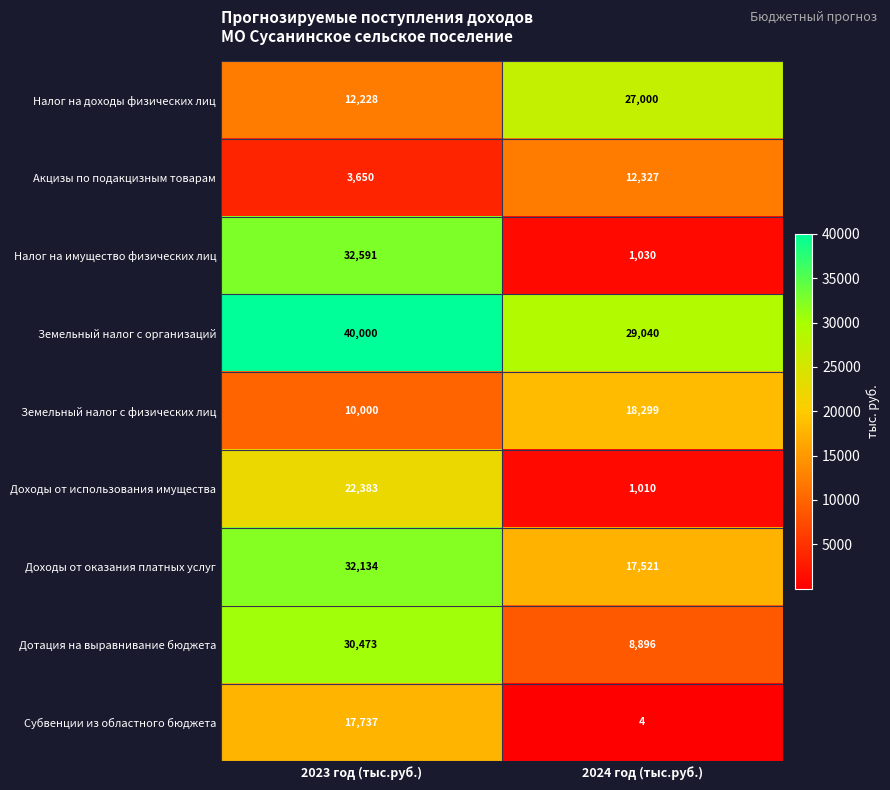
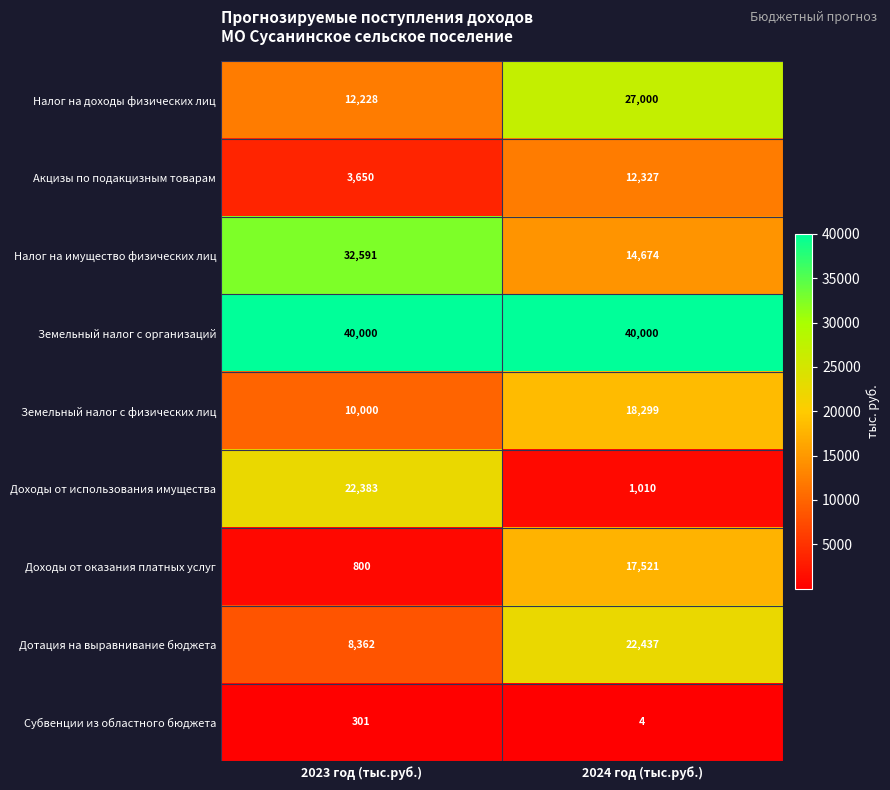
Налог на имущество физических лиц, 2024 год (тыс.руб.): 1,030 -> 14,674
Земельный налог с организаций, 2024 год (тыс.руб.): 29,040 -> 40,000
Доходы от оказания платных услуг, 2023 год (тыс.руб.): 32,134 -> 800
Дотация на выравнивание бюджета, 2023 год (тыс.руб.): 30,473 -> 8,362
Дотация на выравнивание бюджета, 2024 год (тыс.руб.): 8,896 -> 22,437
Субвенции из областного бюджета, 2023 год (тыс.руб.): 17,737 -> 301
